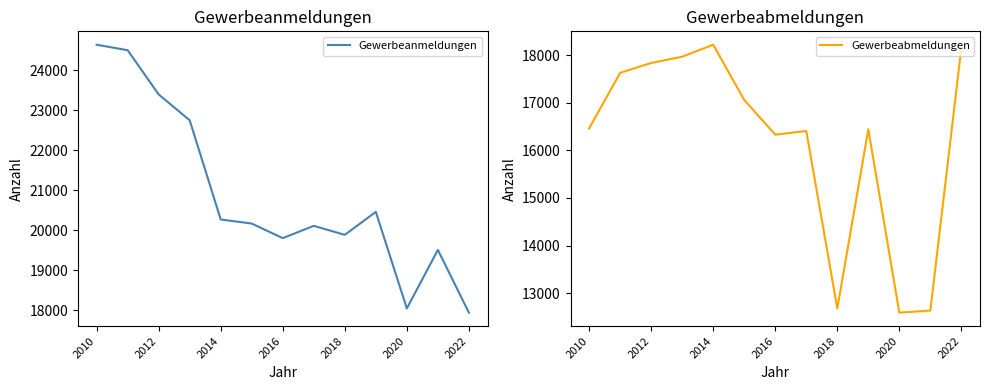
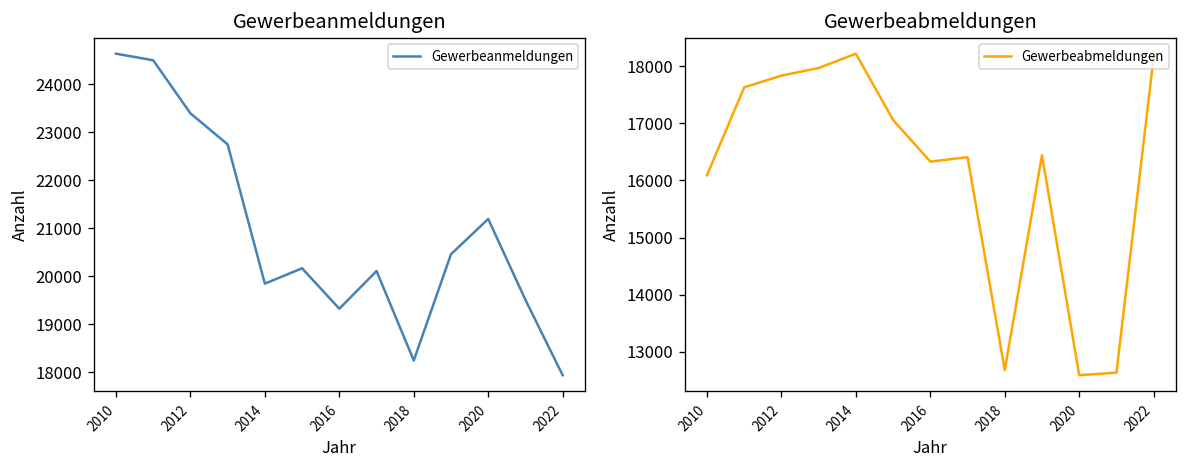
Gewerbeanmeldungen, 2014: 20300 -> 19800
Gewerbeanmeldungen, 2016: 19800 -> 19300
Gewerbeanmeldungen, 2018: 19900 -> 18200
Gewerbeanmeldungen, 2020: 18000 -> 21200
Gewerbeabmeldungen, 2010: 16500 -> 16100
